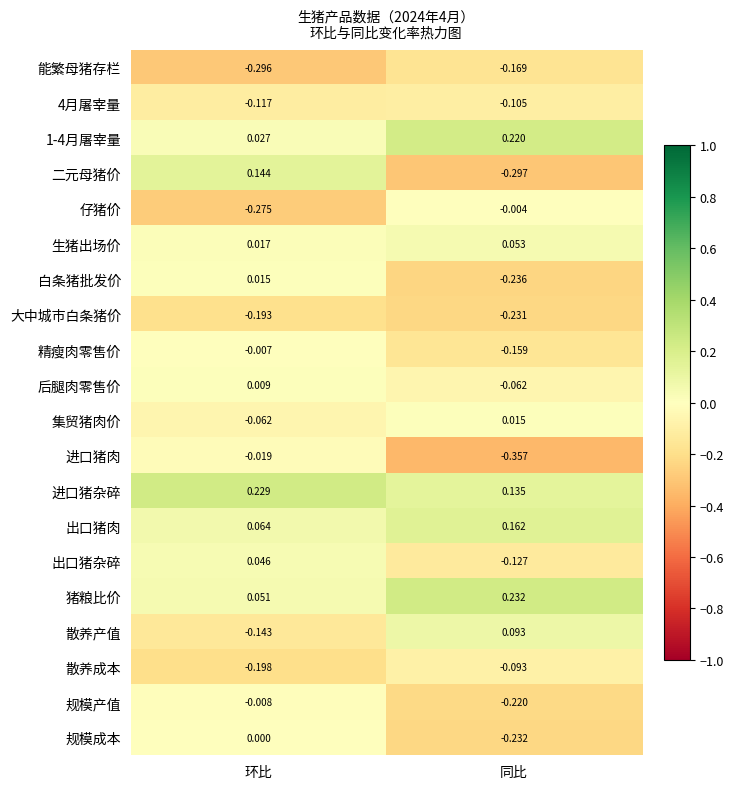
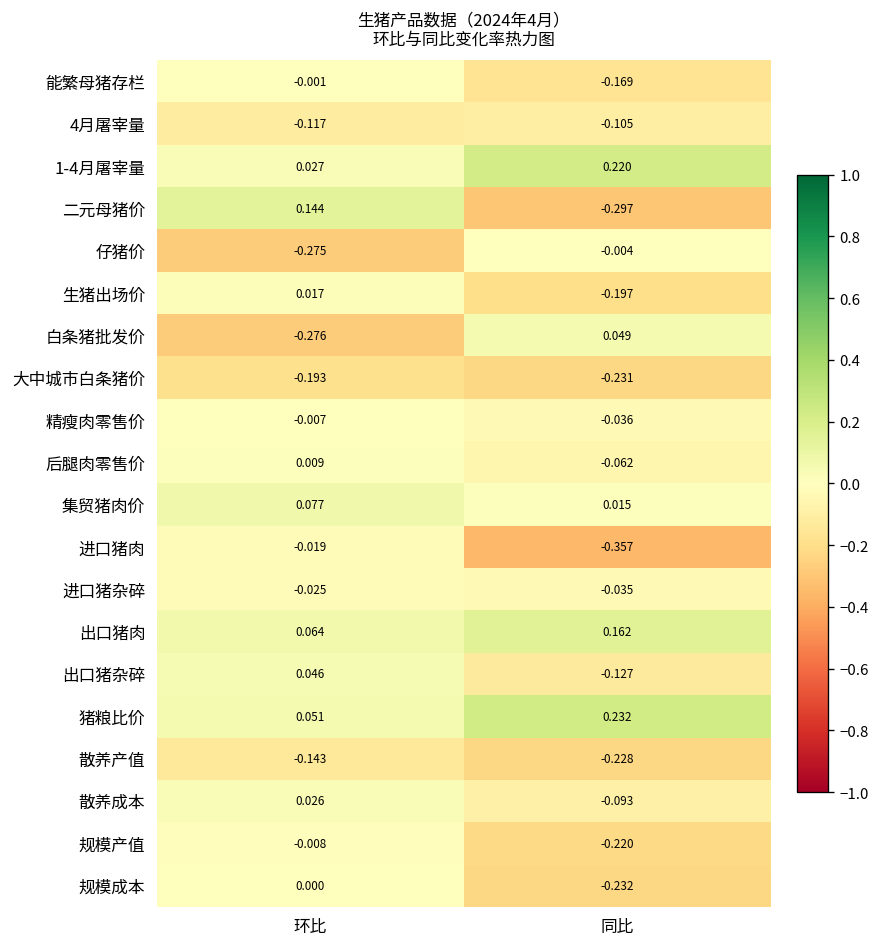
能繁母猪存栏, 环比: -0.296 -> -0.001
生猪出场价, 同比: 0.053 -> -0.197
白条猪批发价, 环比: 0.015 -> -0.276
白条猪批发价, 同比: -0.236 -> 0.049
精瘦肉零售价, 同比: -0.159 -> -0.036
集贸猪肉价, 环比: -0.062 -> 0.077
进口猪杂碎, 环比: 0.229 -> -0.025
进口猪杂碎, 同比: 0.135 -> -0.035
散养产值, 同比: 0.093 -> -0.228
散养成本, 环比: -0.198 -> 0.026
